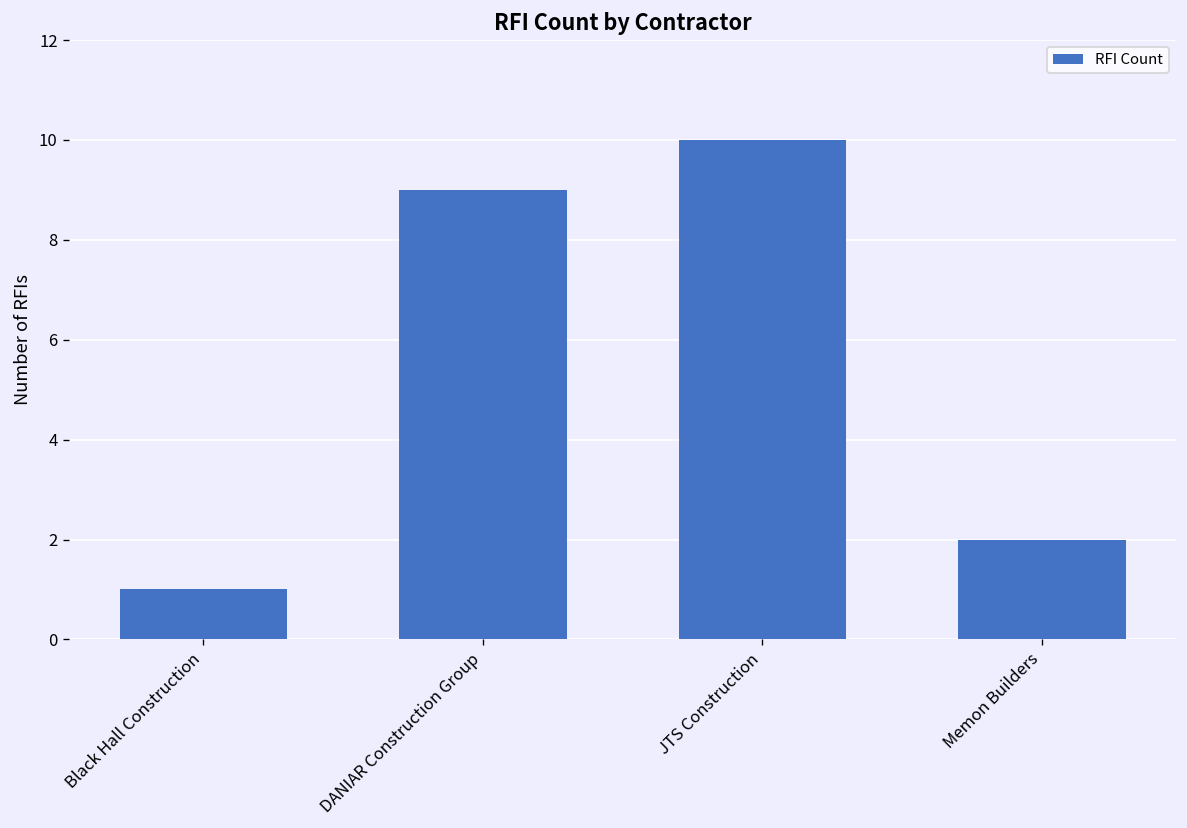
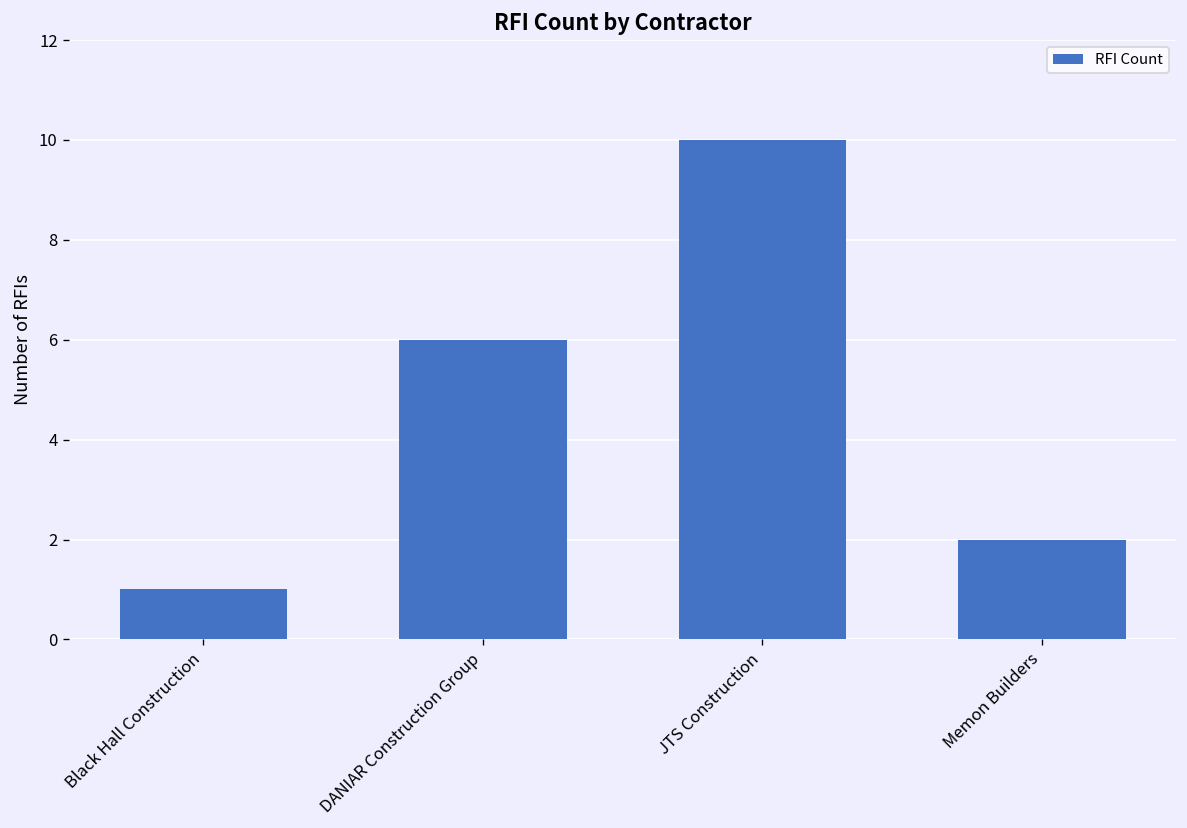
DANIAR Construction Group: 9 -> 6
